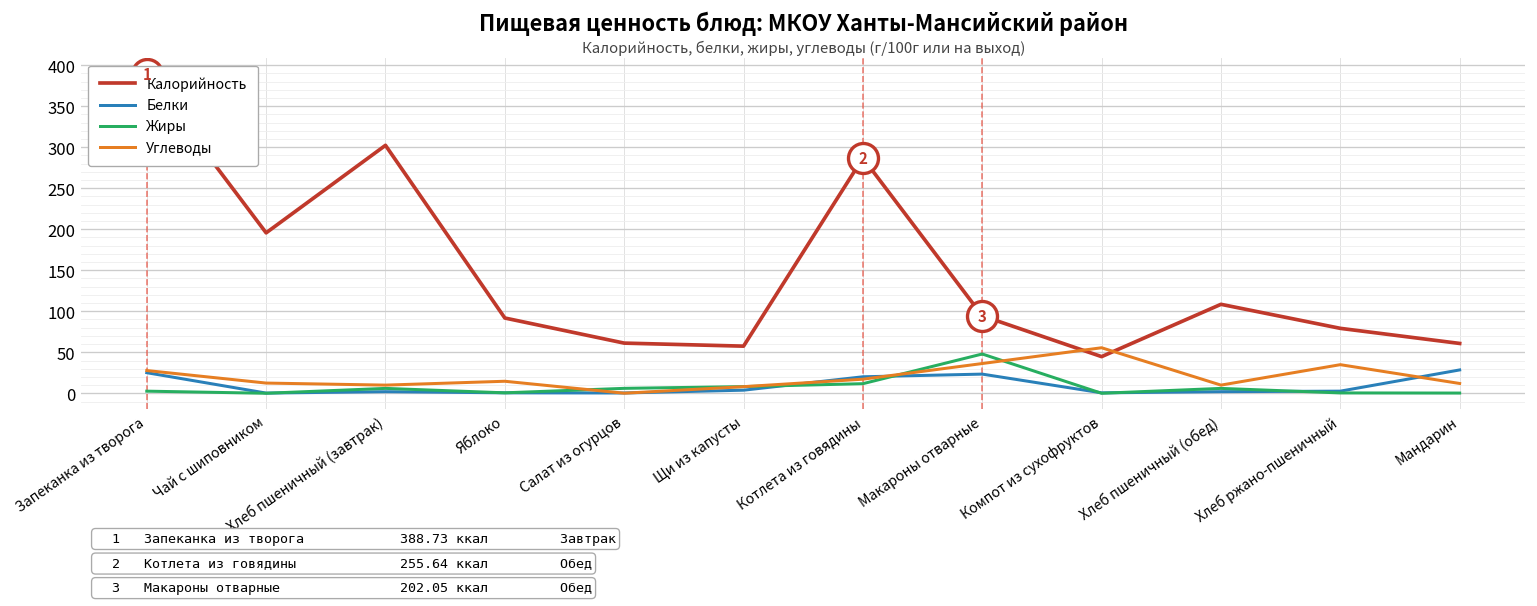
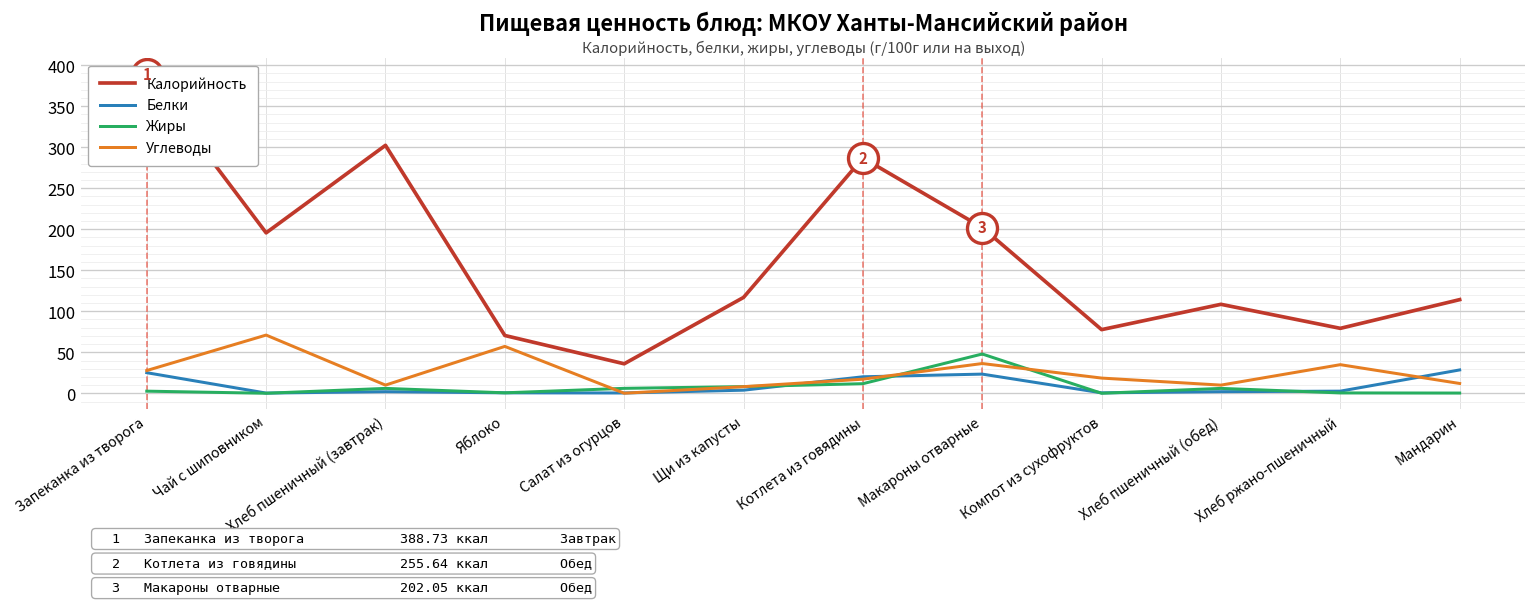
Углеводы, Чай с шиповником: 10 -> 70
Калорийность, Яблоко: 90 -> 70
Углеводы, Яблоко: 10 -> 60
Калорийность, Салат из огурцов: 60 -> 40
Калорийность, Щи из капусты: 60 -> 120
Калорийность, Макароны отварные: 90 -> 200
Калорийность, Компот из сухофруктов: 40 -> 80
Углеводы, Компот из сухофруктов: 60 -> 20
Калорийность, Мандарин: 60 -> 110
